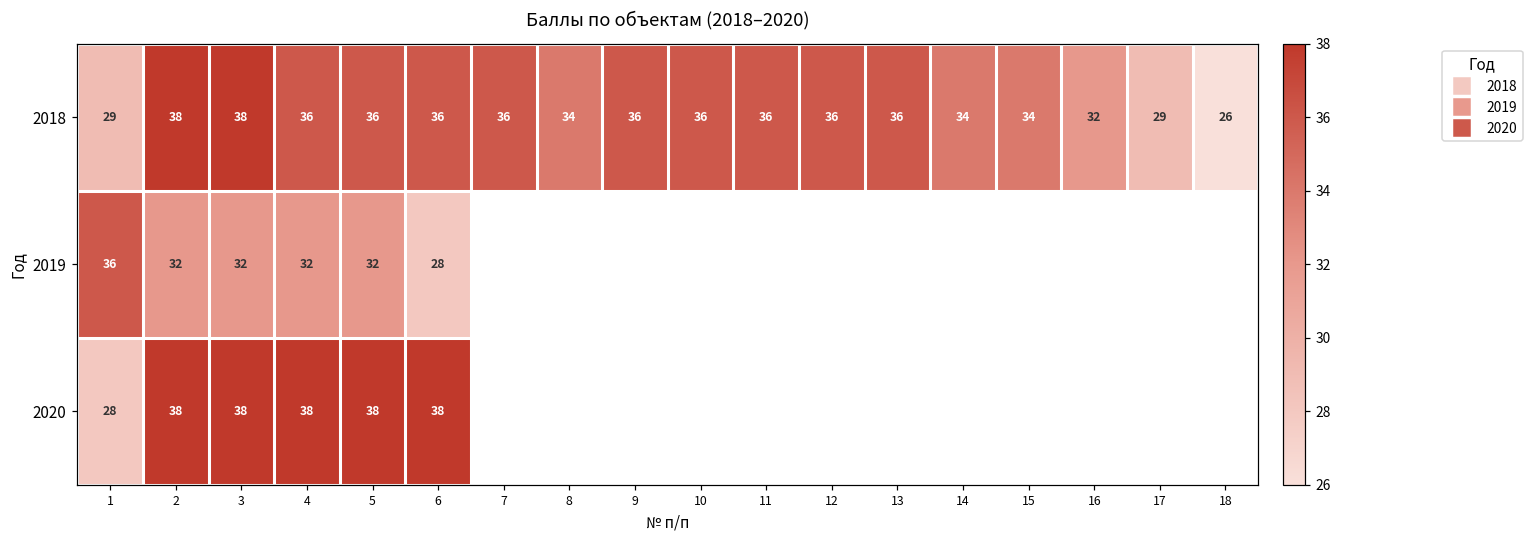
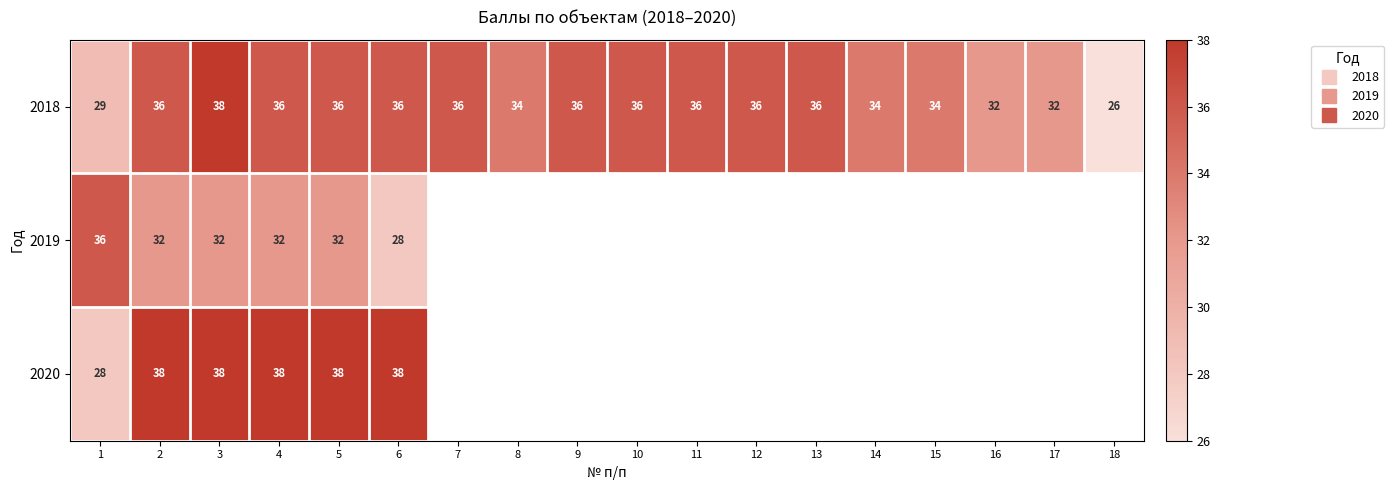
2018, 2: 38 -> 36
2018, 17: 29 -> 32
